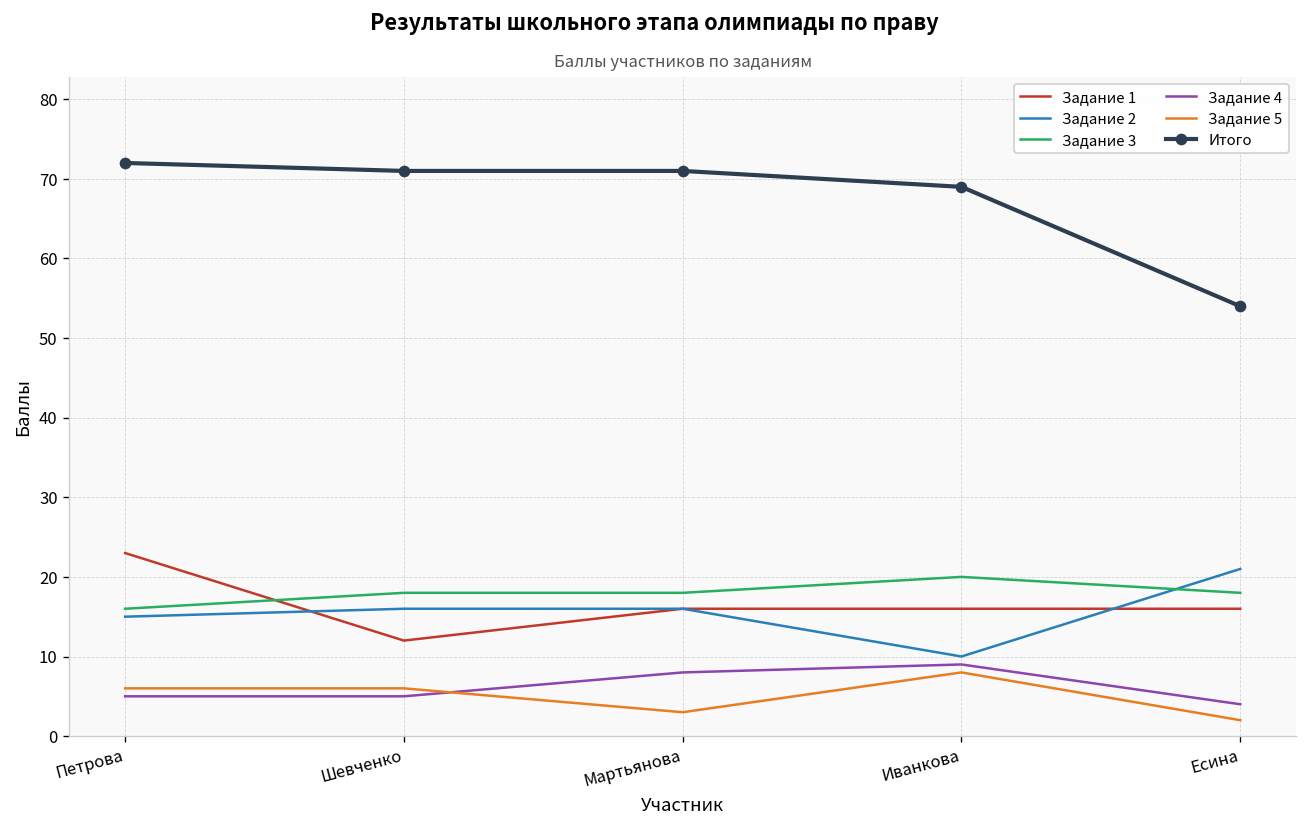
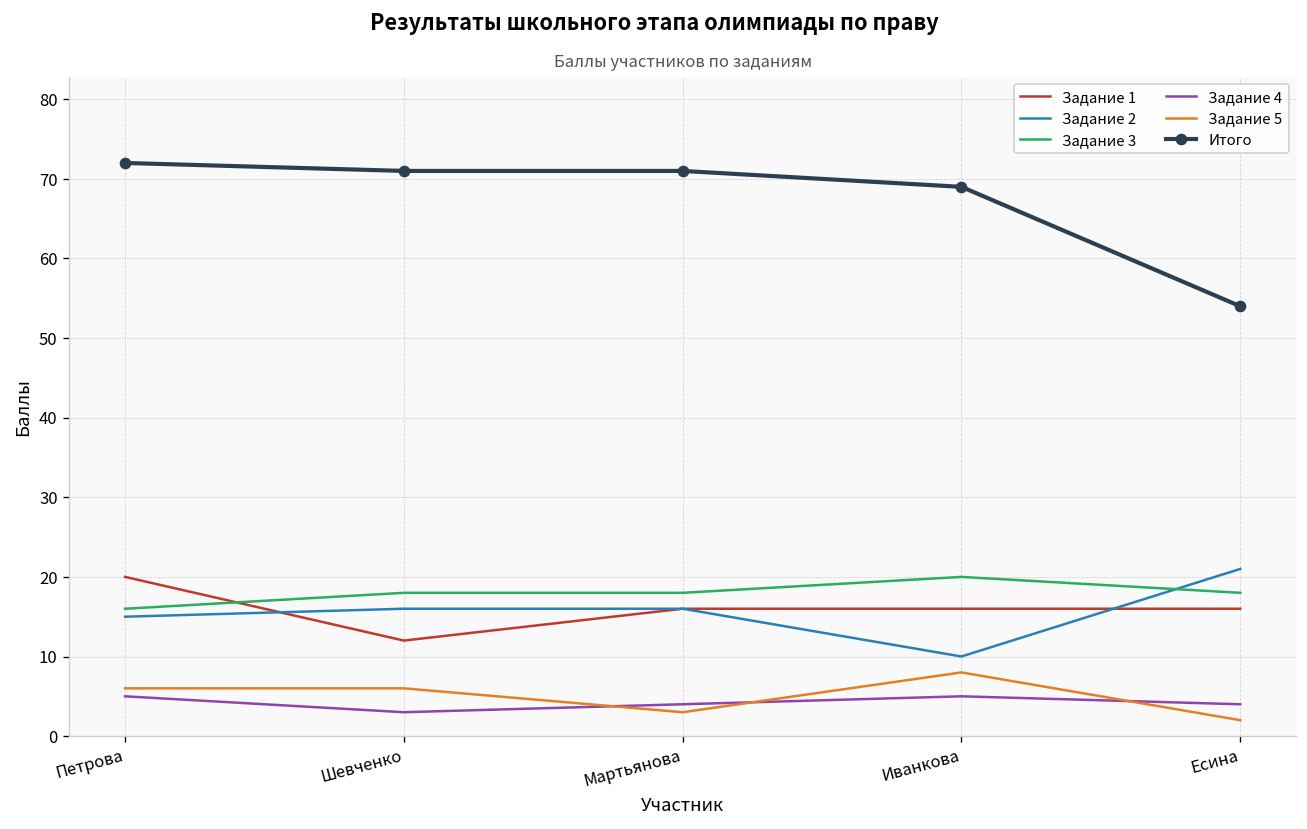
Задание 1, Петрова: 23 -> 20
Задание 4, Шевченко: 5 -> 3
Задание 4, Мартьянова: 8 -> 4
Задание 4, Иванкова: 9 -> 5
